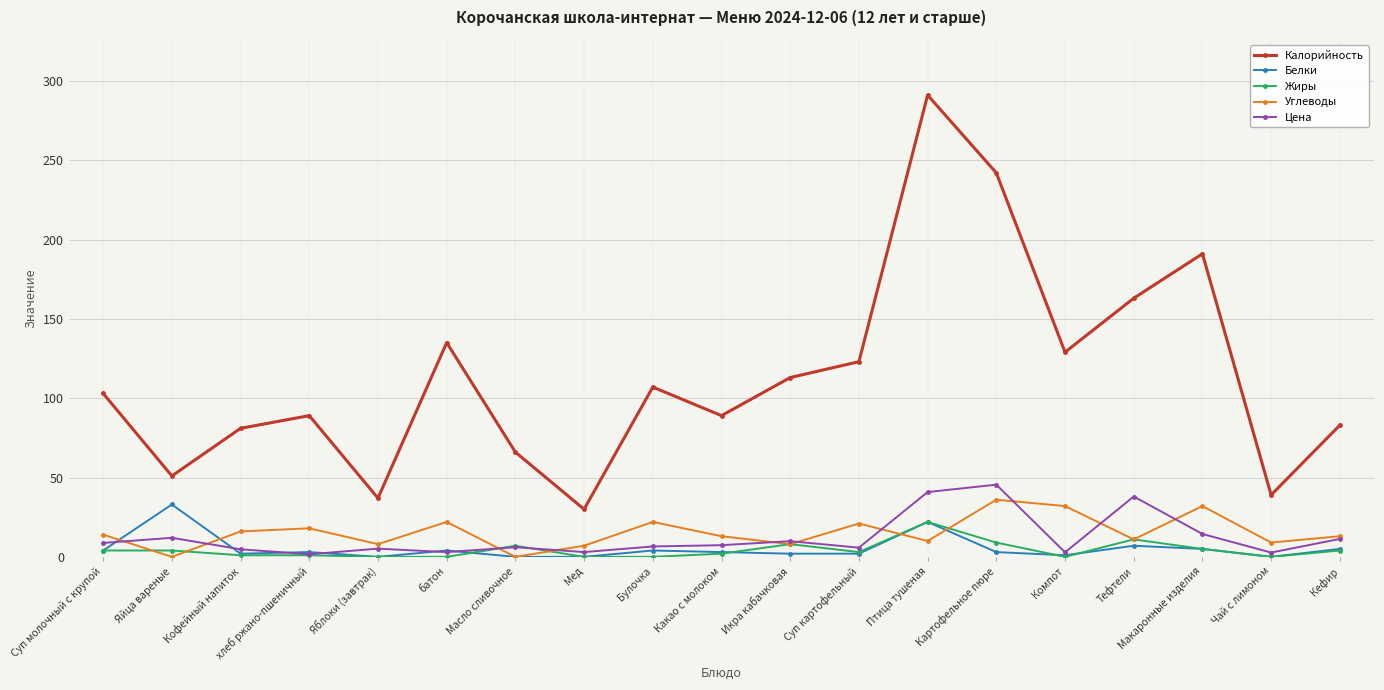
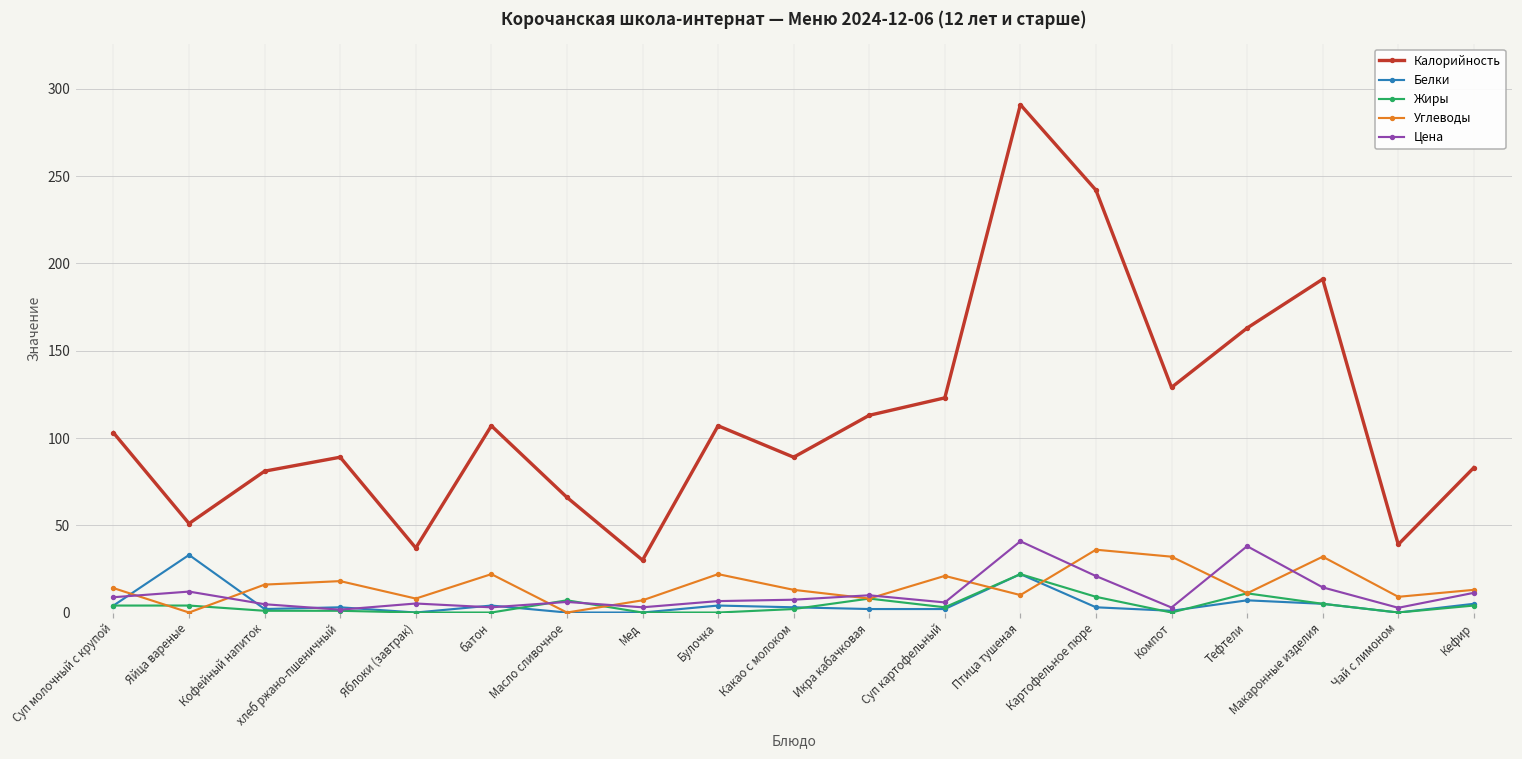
Калорийность, батон: 135 -> 107
Цена, Картофельное пюре: 46 -> 21
